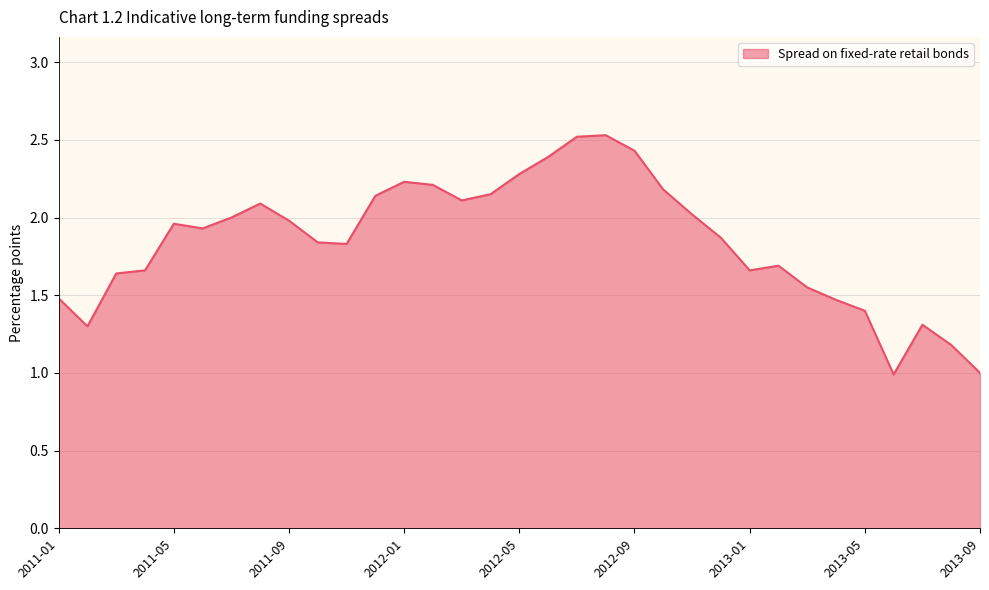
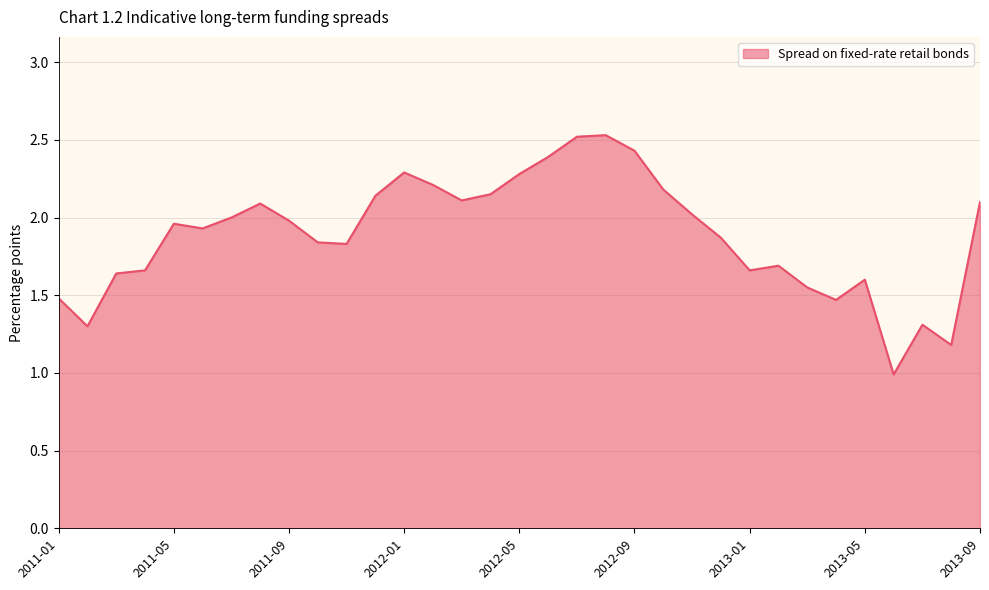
2012-01: 2.23 -> 2.29
2013-05: 1.4 -> 1.6
2013-09: 1.0 -> 2.1
